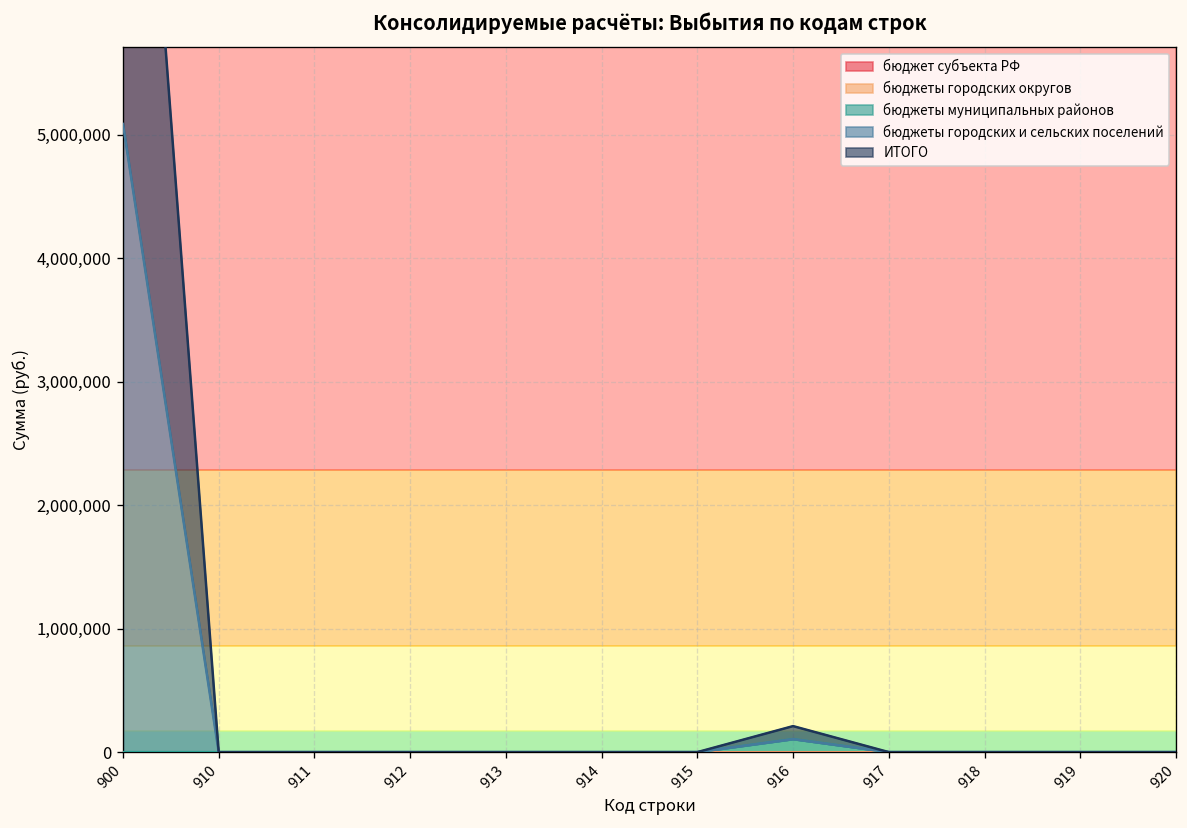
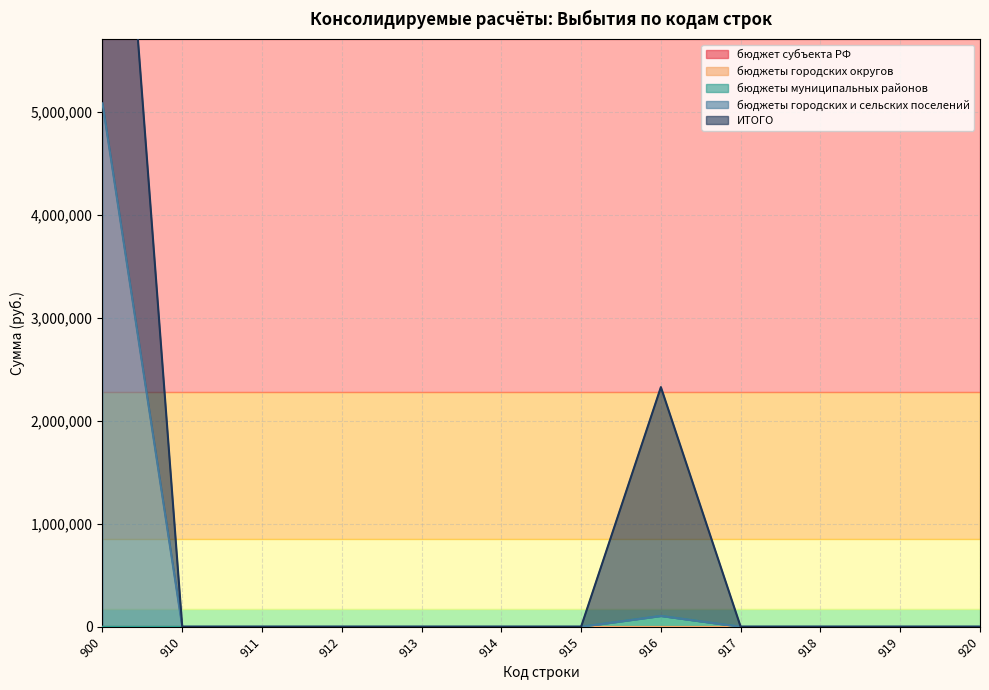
ИТОГО, 916: 110,000 -> 2,220,000
